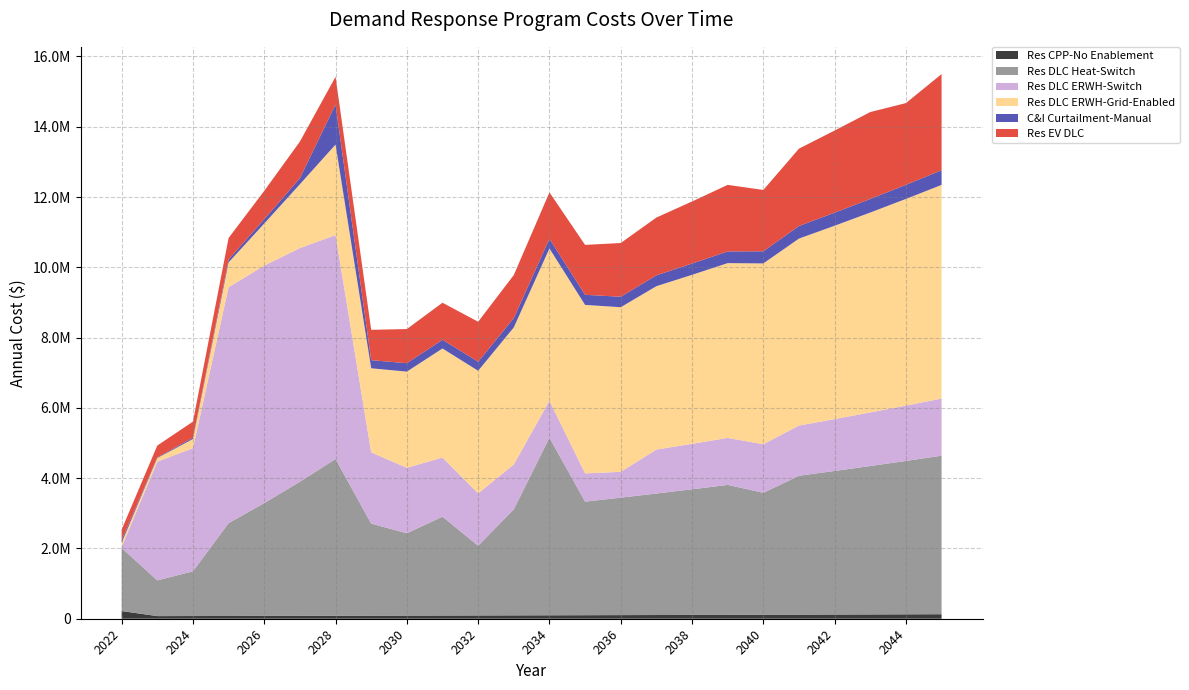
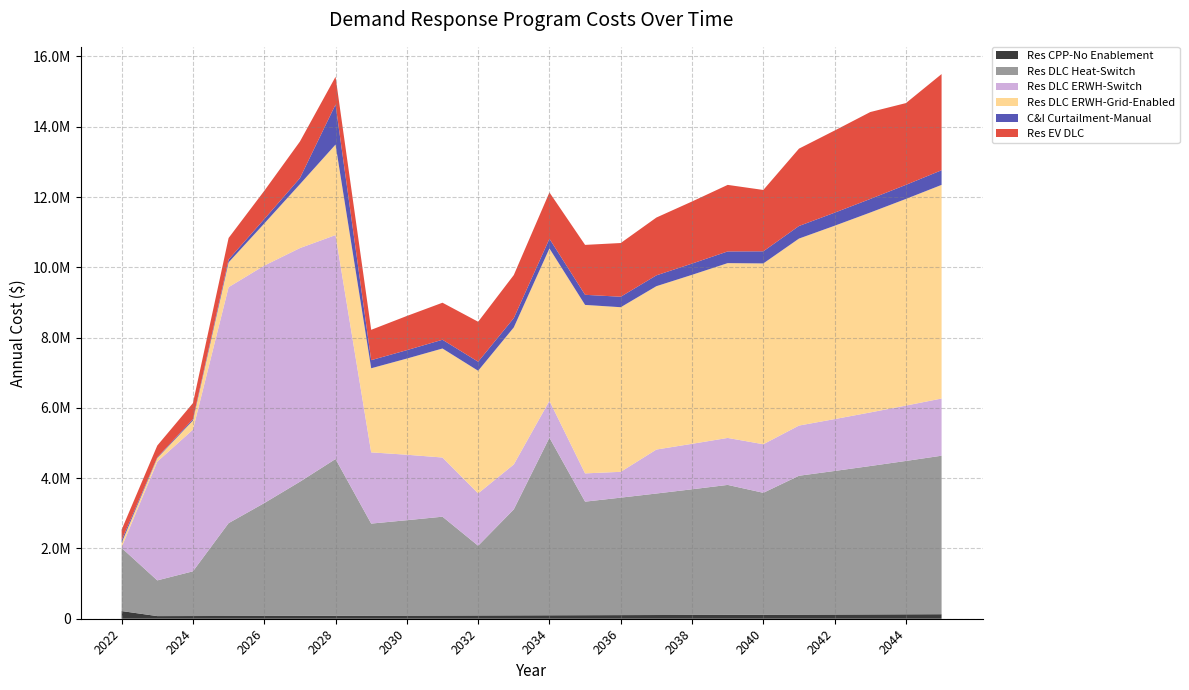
Res DLC ERWH-Switch, 2024: 3500000 -> 4000000
Res DLC Heat-Switch, 2030: 2300000 -> 2700000
